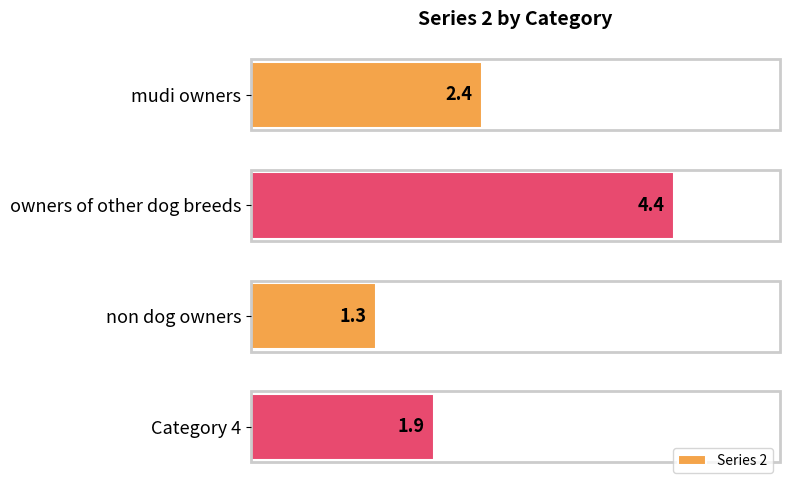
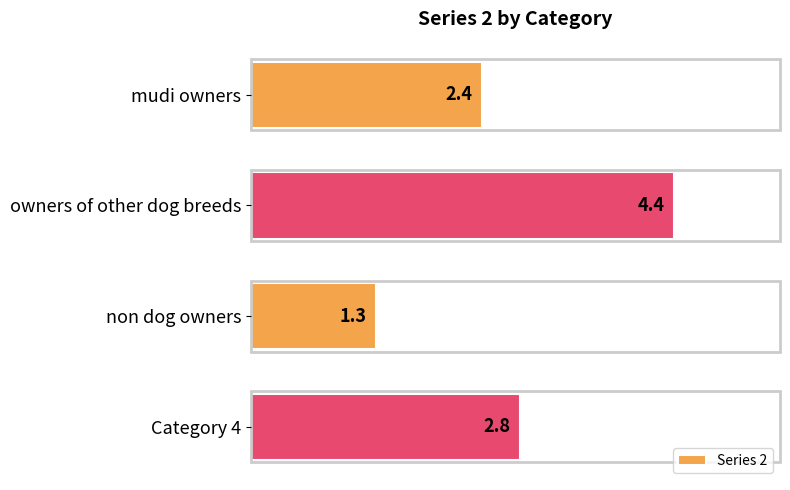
Category 4: 1.9 -> 2.8
